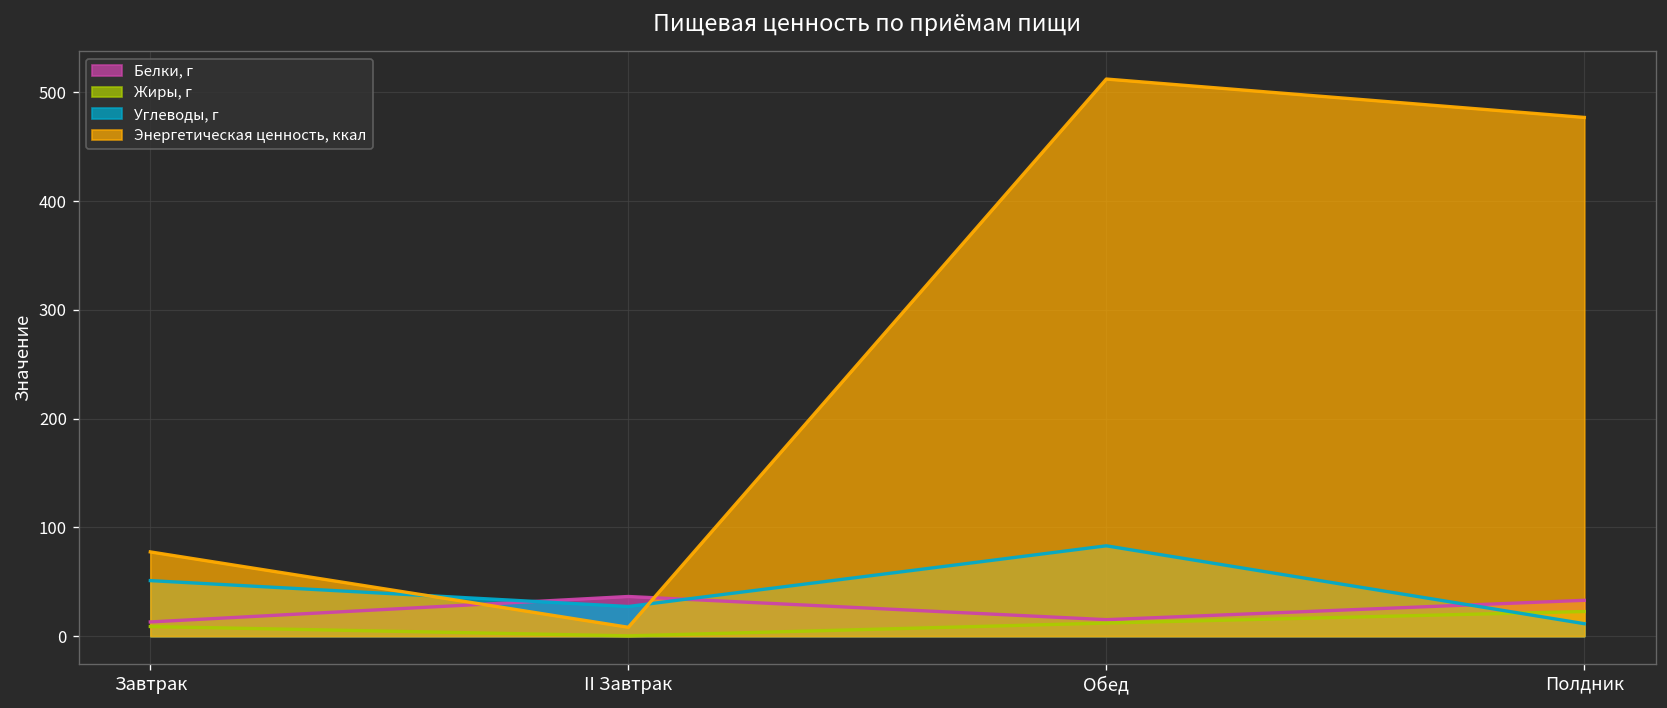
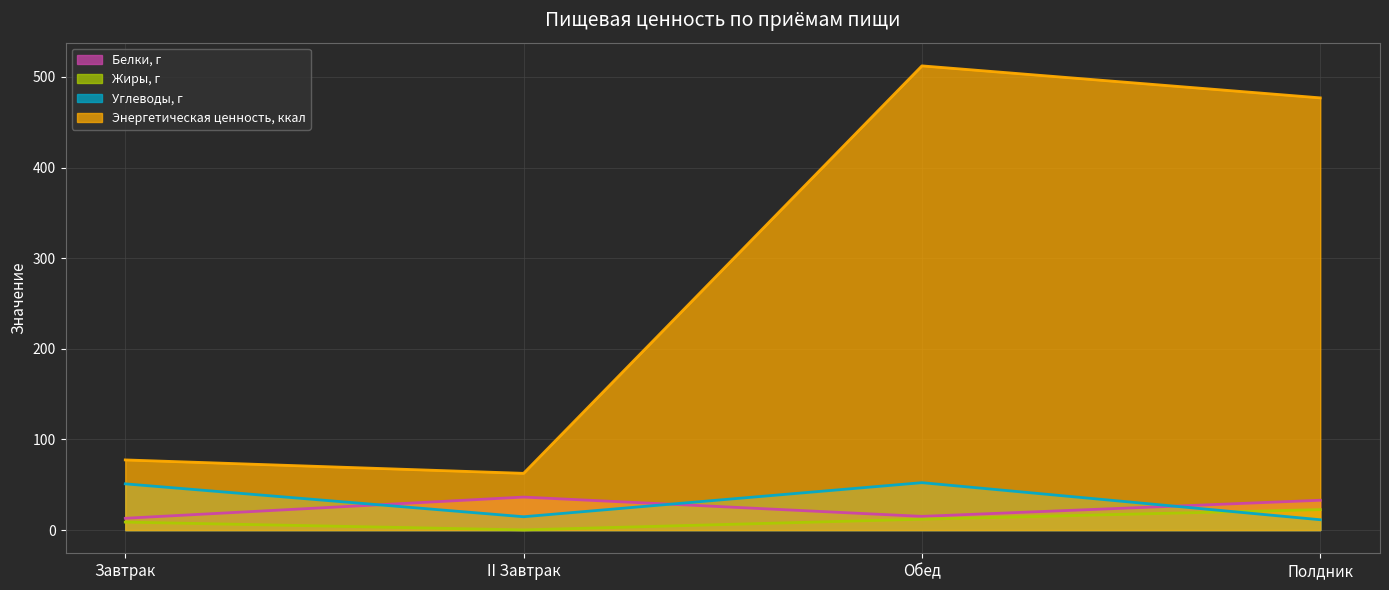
Углеводы, г, II Завтрак: 30 -> 10
Энергетическая ценность, ккал, II Завтрак: 10 -> 60
Углеводы, г, Обед: 80 -> 50
